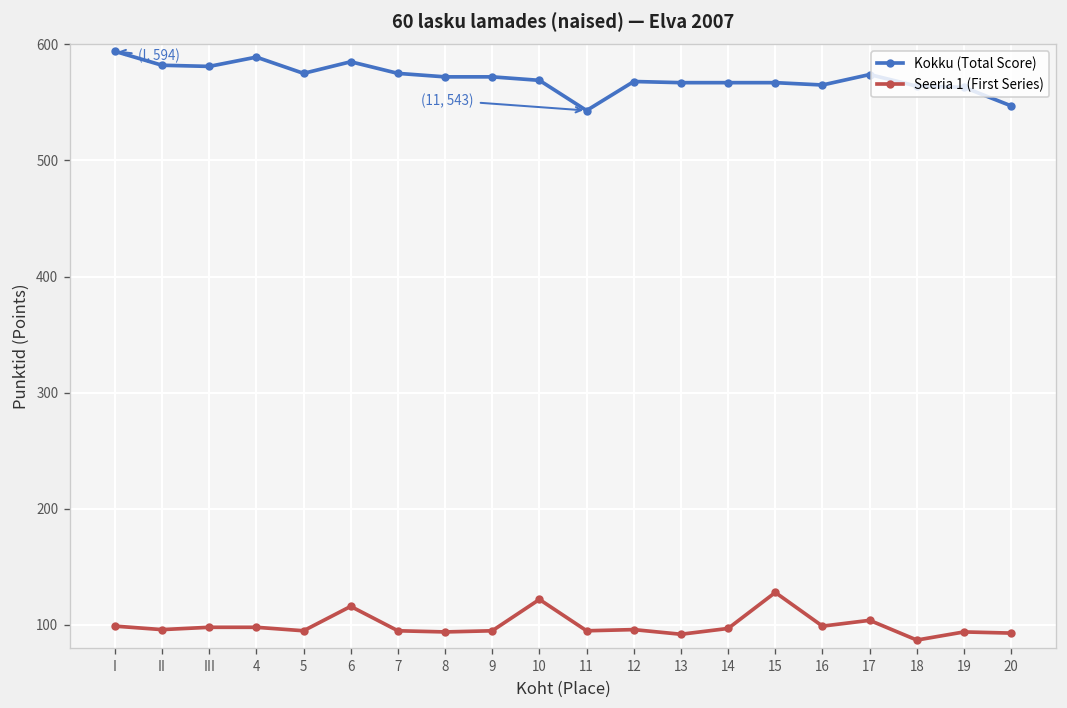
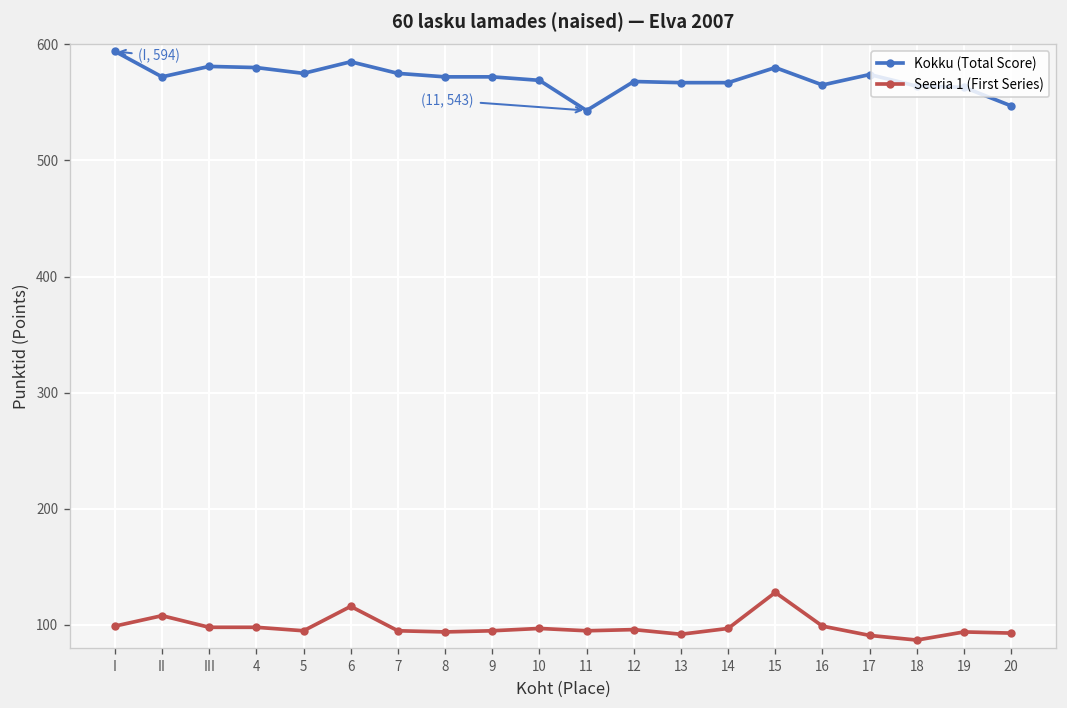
Kokku (Total Score), II: 580 -> 570
Seeria 1 (First Series), II: 100 -> 110
Kokku (Total Score), 4: 590 -> 580
Seeria 1 (First Series), 10: 120 -> 100
Kokku (Total Score), 15: 570 -> 580
Seeria 1 (First Series), 17: 100 -> 90
